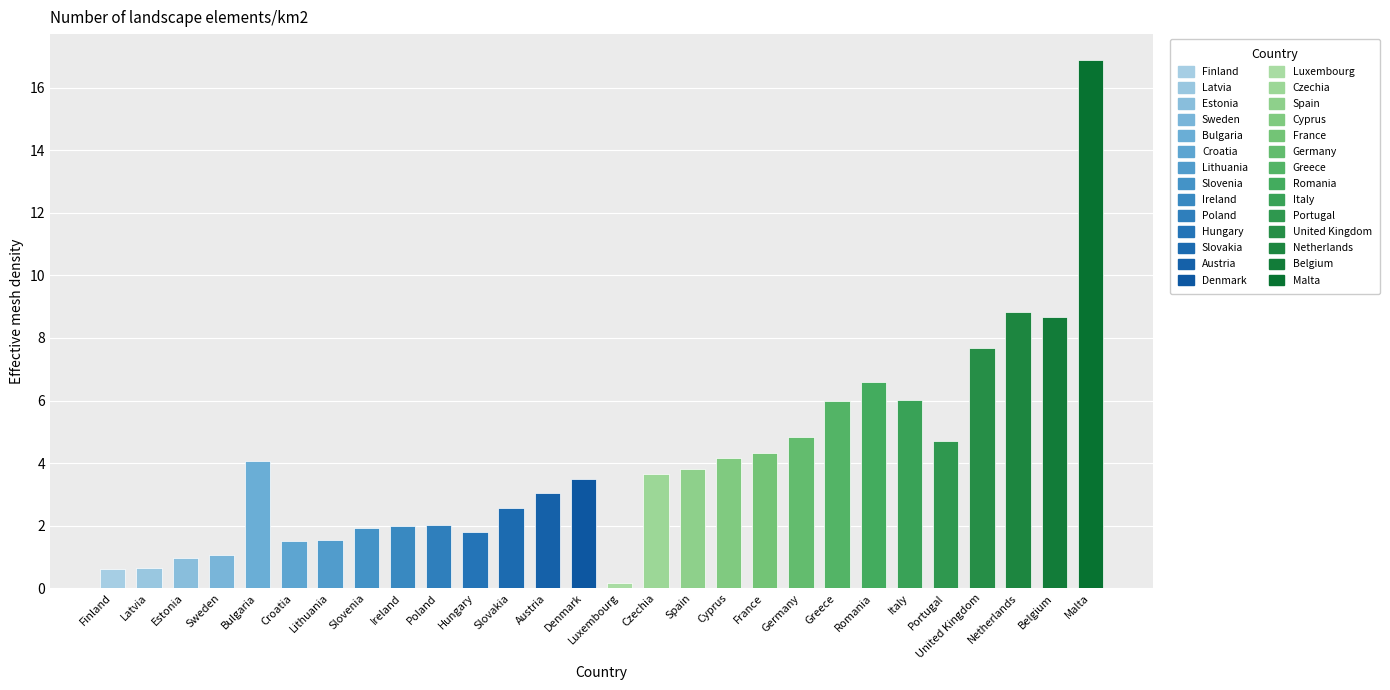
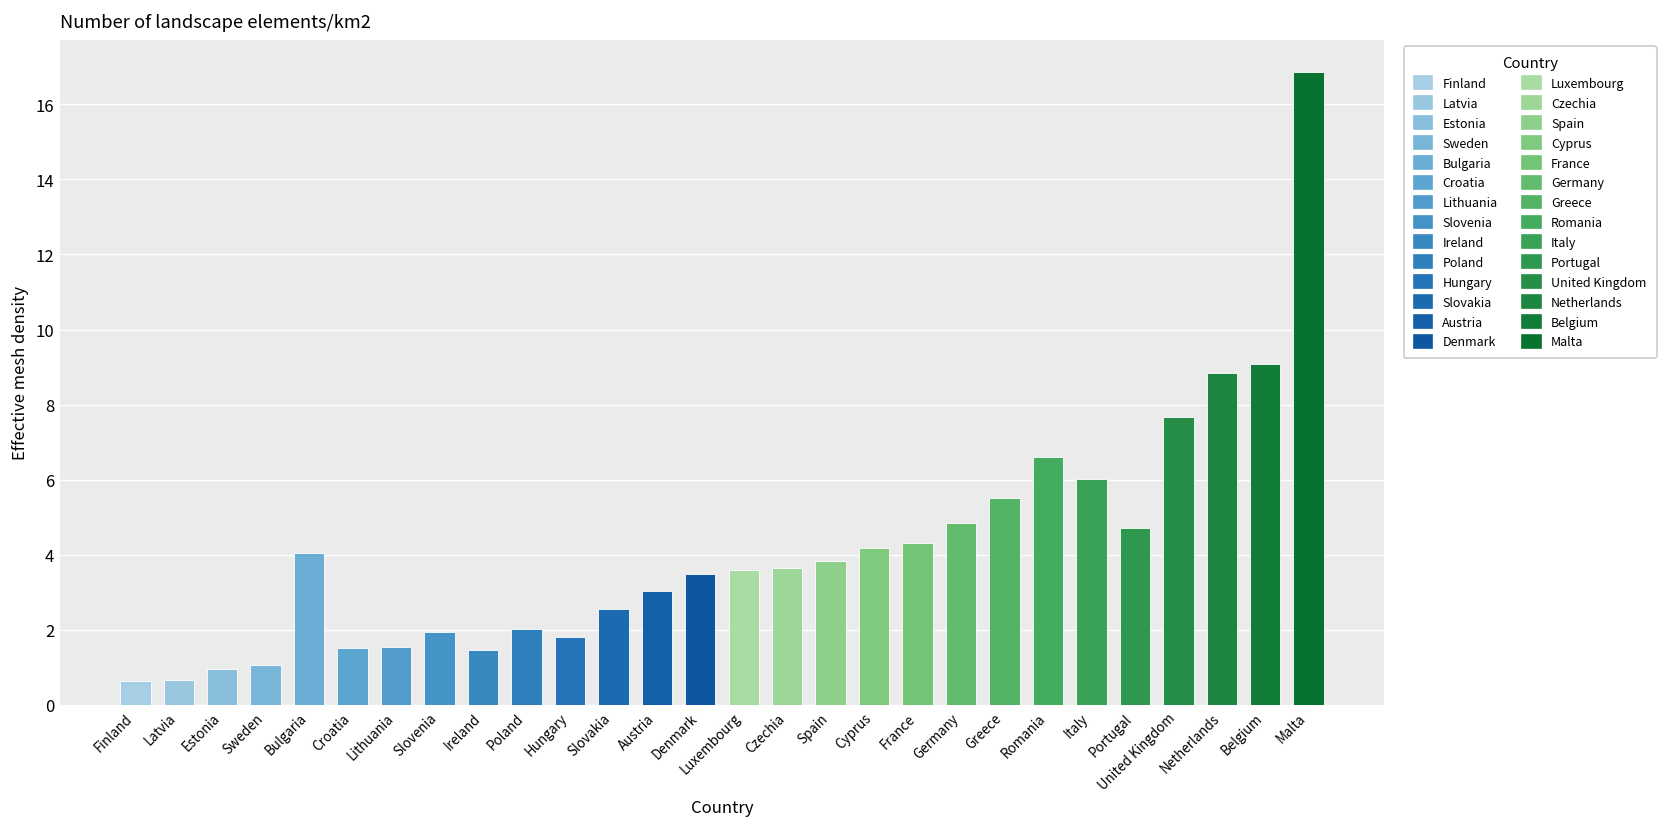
Ireland: 2.0 -> 1.5
Luxembourg: 0.2 -> 3.6
Greece: 6.0 -> 5.5
Belgium: 8.7 -> 9.1
